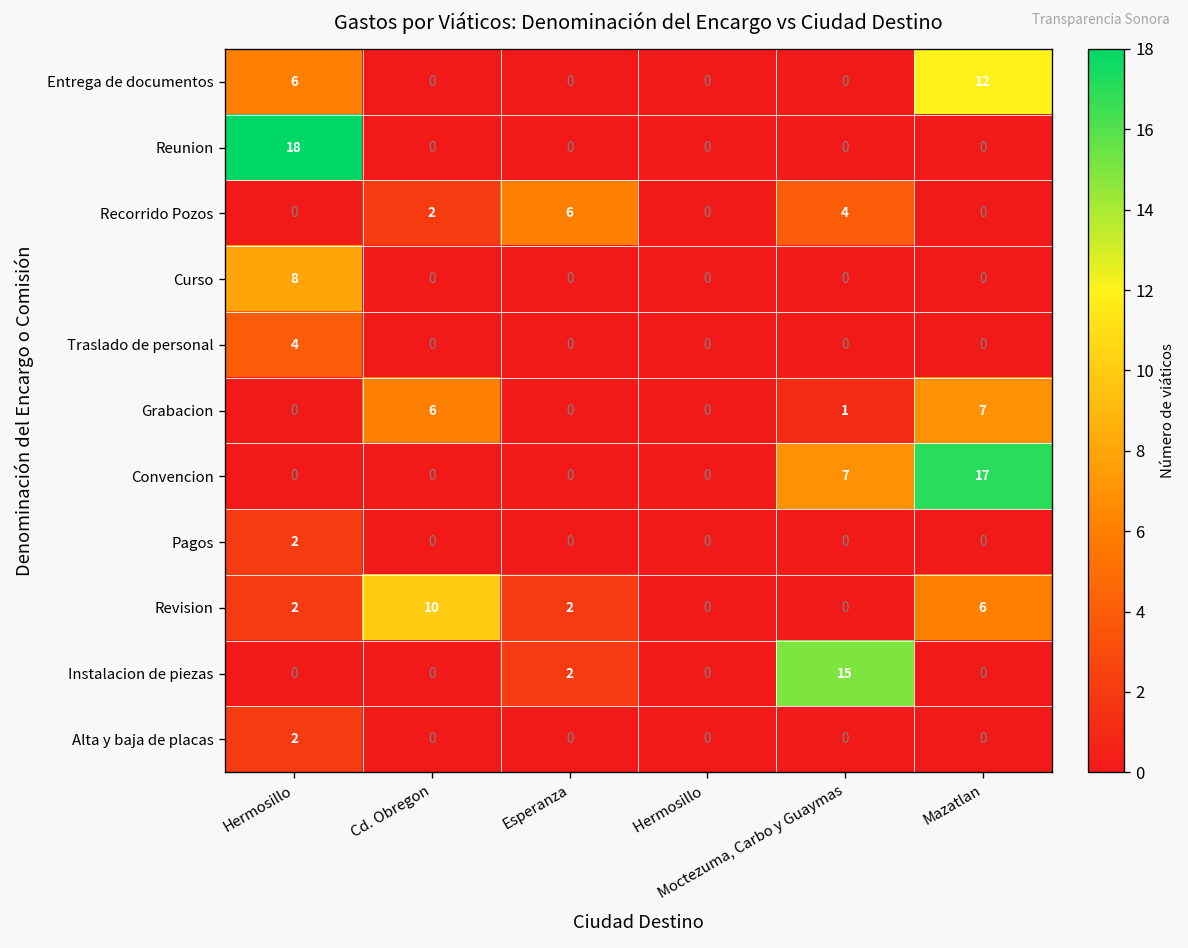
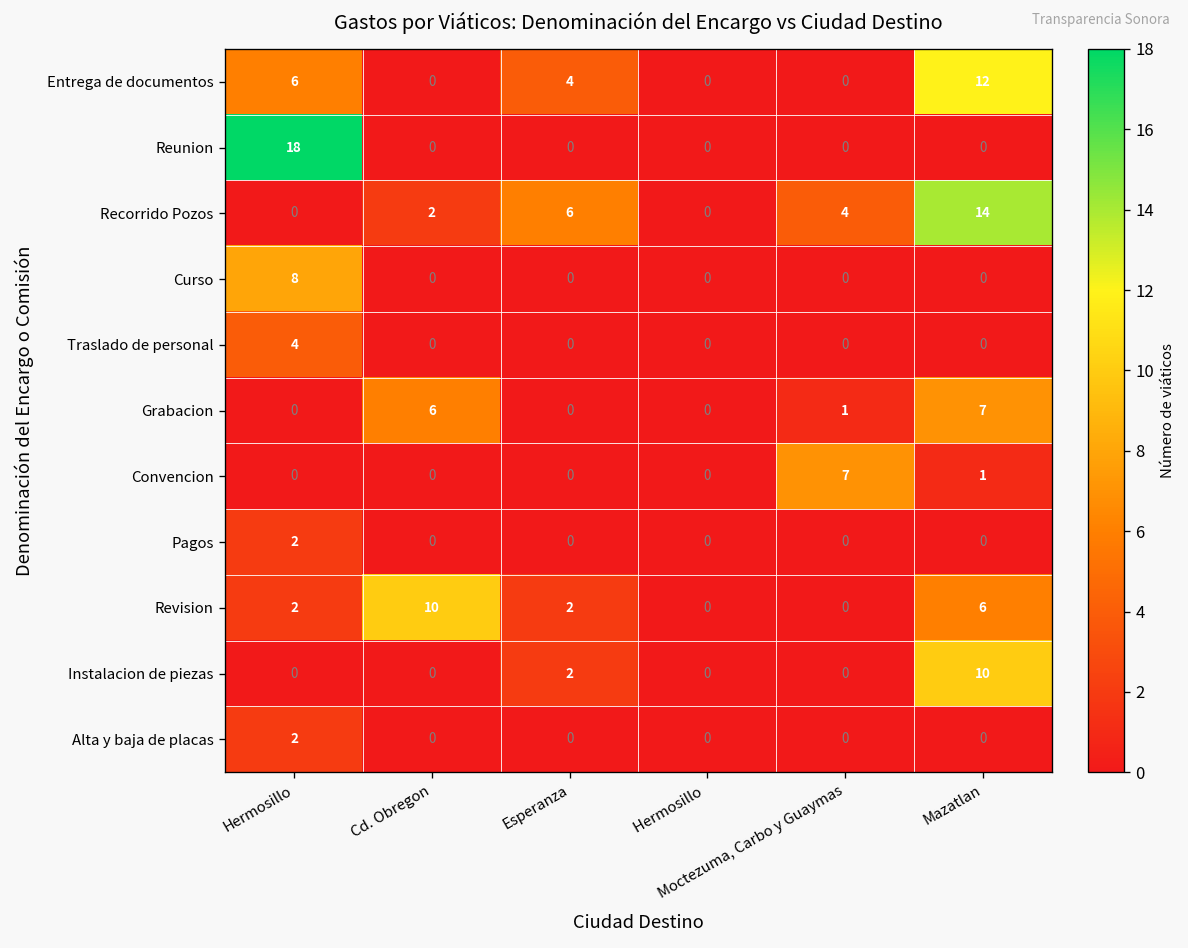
Entrega de documentos, Esperanza: 0 -> 4
Recorrido Pozos, Mazatlan: 0 -> 14
Convencion, Mazatlan: 17 -> 1
Instalacion de piezas, Moctezuma, Carbo y Guaymas: 15 -> 0
Instalacion de piezas, Mazatlan: 0 -> 10
